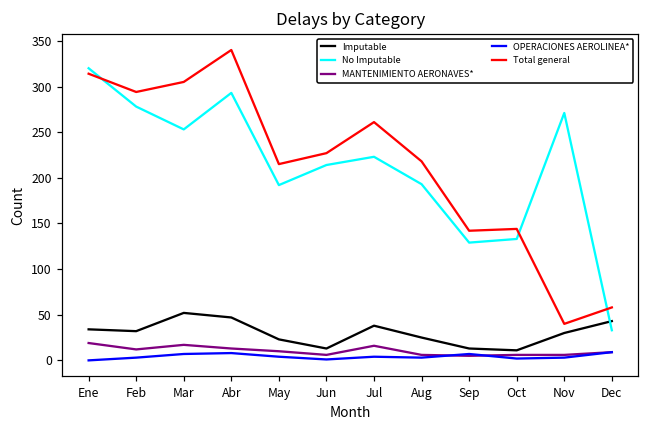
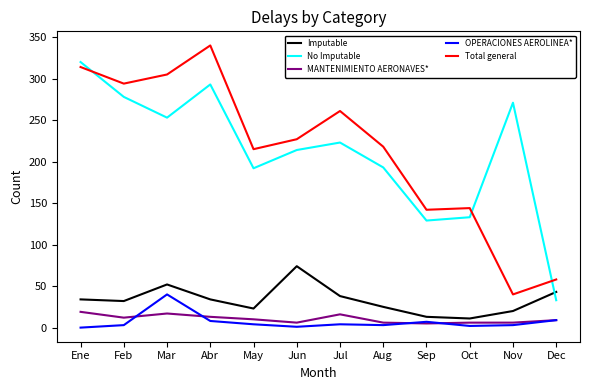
OPERACIONES AEROLINEA*, Mar: 10 -> 40
Imputable, Abr: 50 -> 30
Imputable, Jun: 10 -> 70
Imputable, Nov: 30 -> 20
